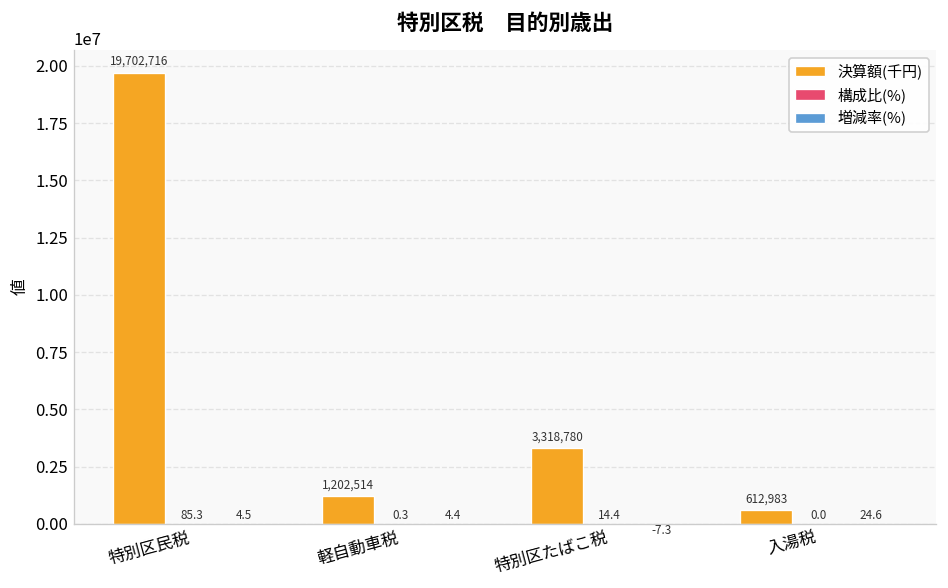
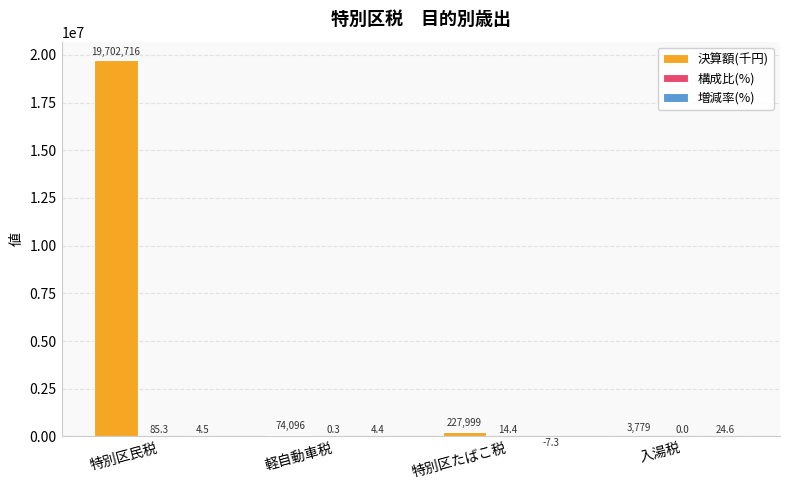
決算額(千円), 軽自動車税: 1,202,514 -> 74,096
決算額(千円), 特別区たばこ税: 3,318,780 -> 227,999
決算額(千円), 入湯税: 612,983 -> 3,779
